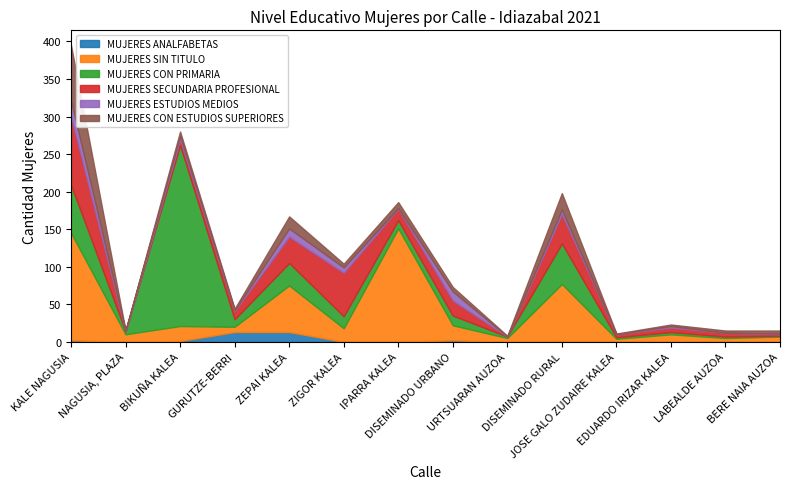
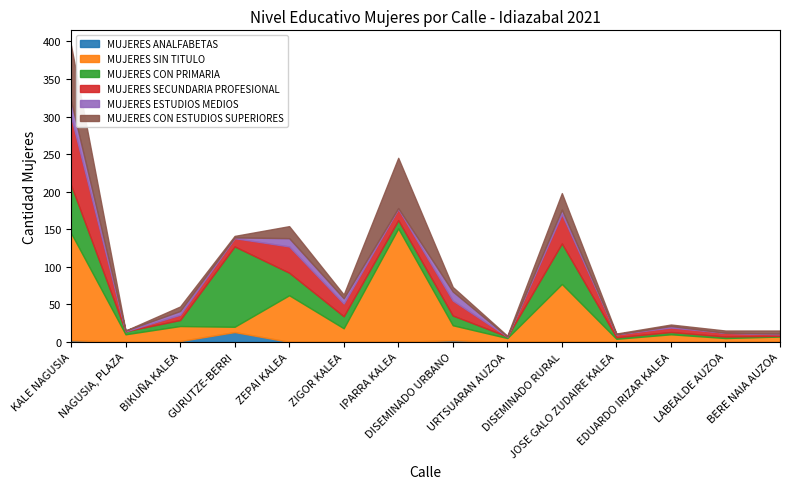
MUJERES CON PRIMARIA, BIKUÑA KALEA: 240 -> 10
MUJERES CON PRIMARIA, GURUTZE-BERRI: 10 -> 110
MUJERES ANALFABETAS, ZEPAI KALEA: 10 -> 0
MUJERES SECUNDARIA PROFESIONAL, ZIGOR KALEA: 60 -> 20
MUJERES CON ESTUDIOS SUPERIORES, IPARRA KALEA: 10 -> 70
